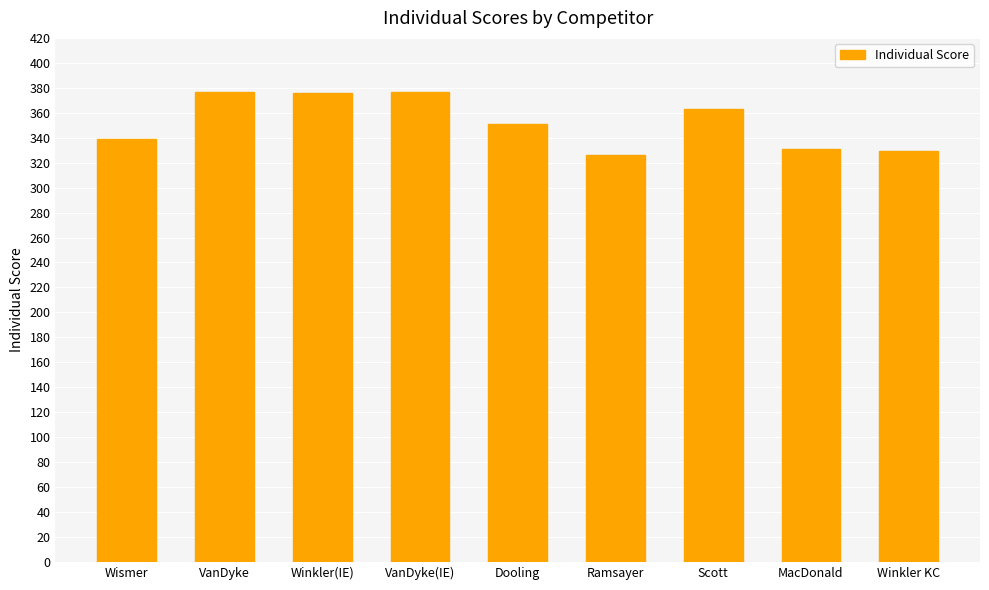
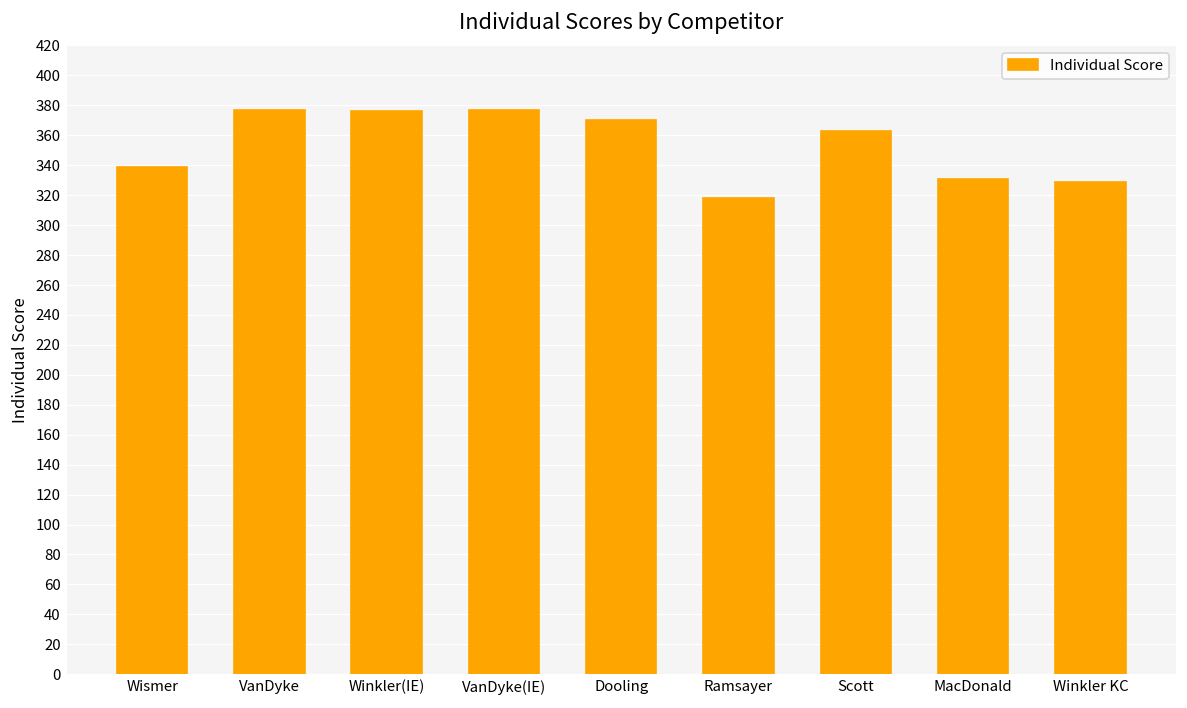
Dooling: 351 -> 370
Ramsayer: 326 -> 318
